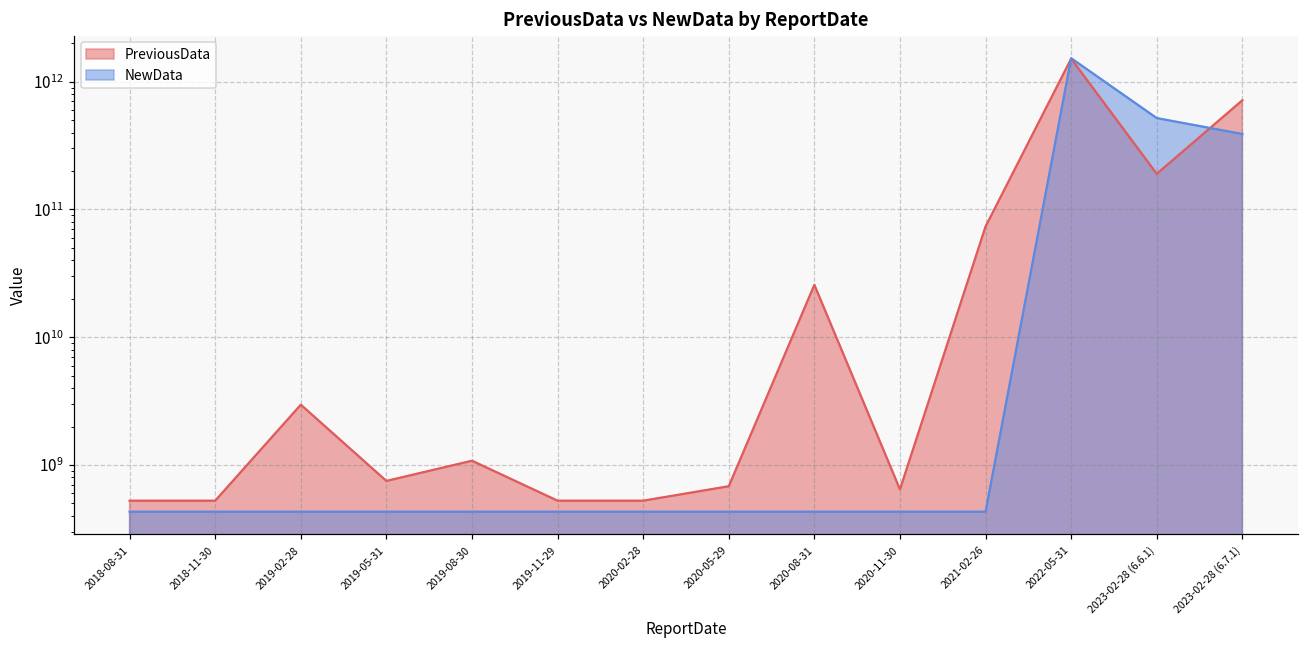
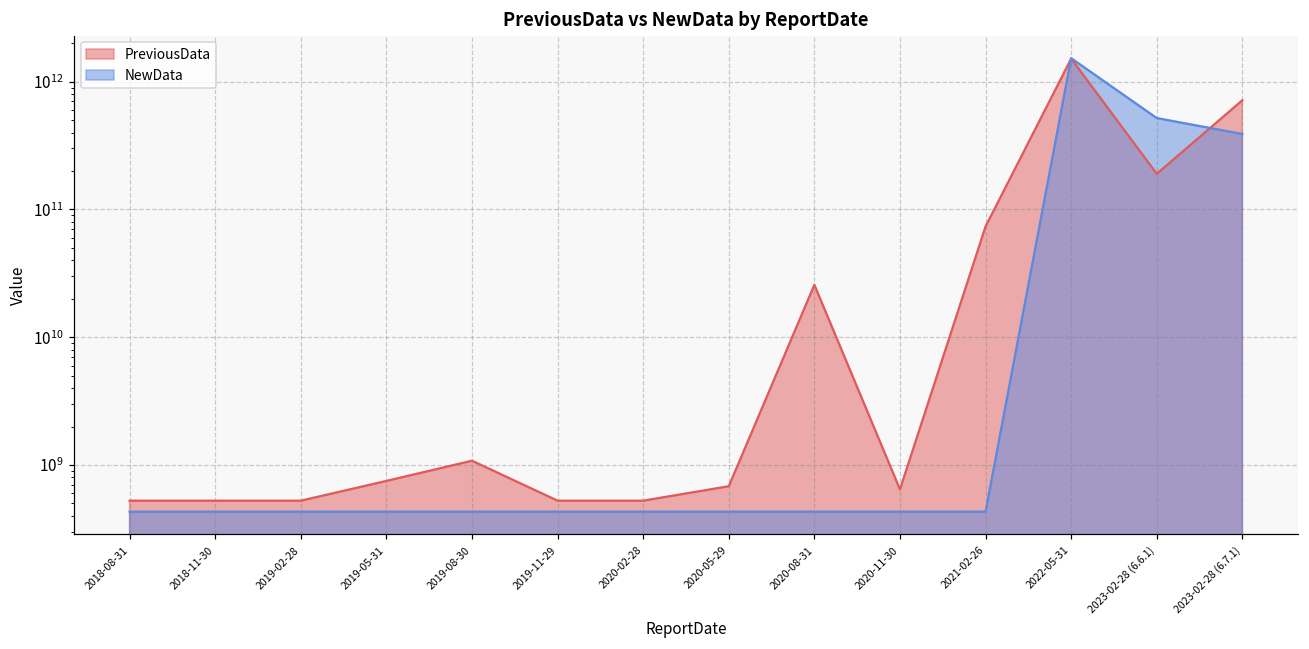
PreviousData, 2019-02-28: 3000000000 -> 500000000
